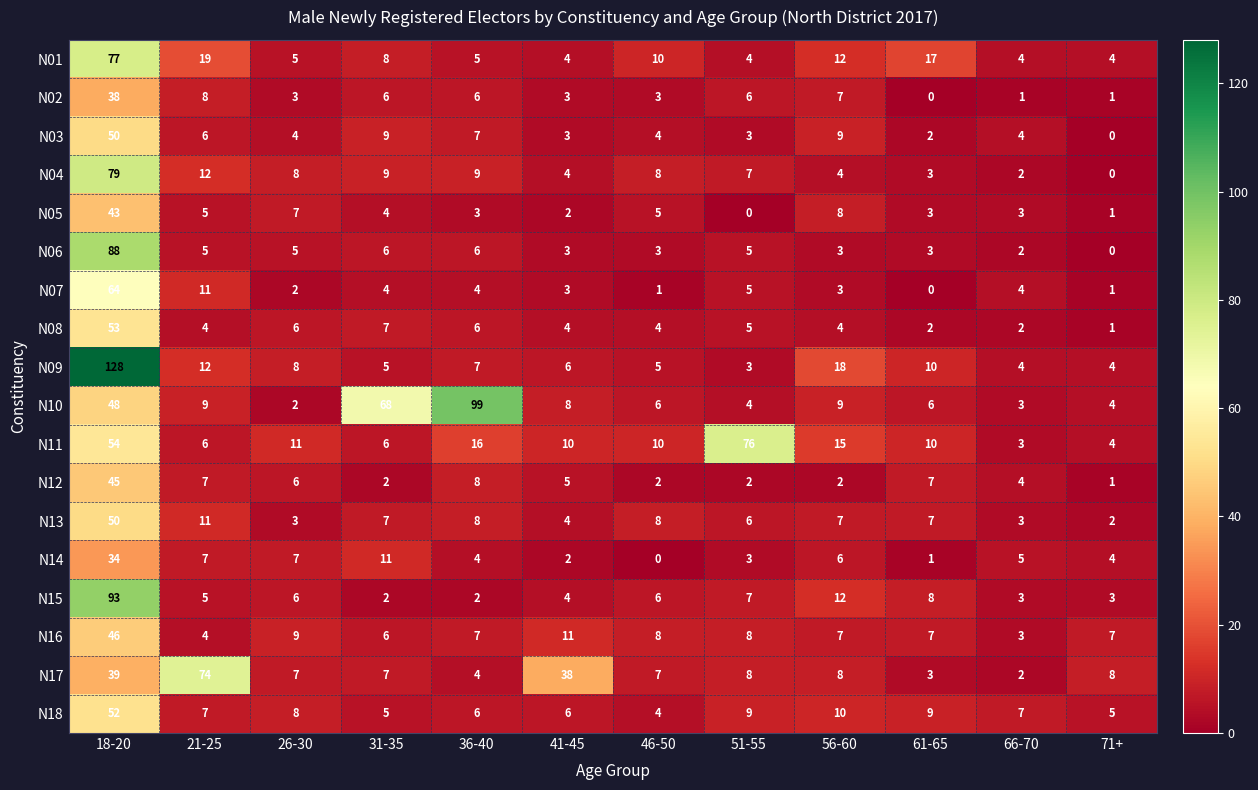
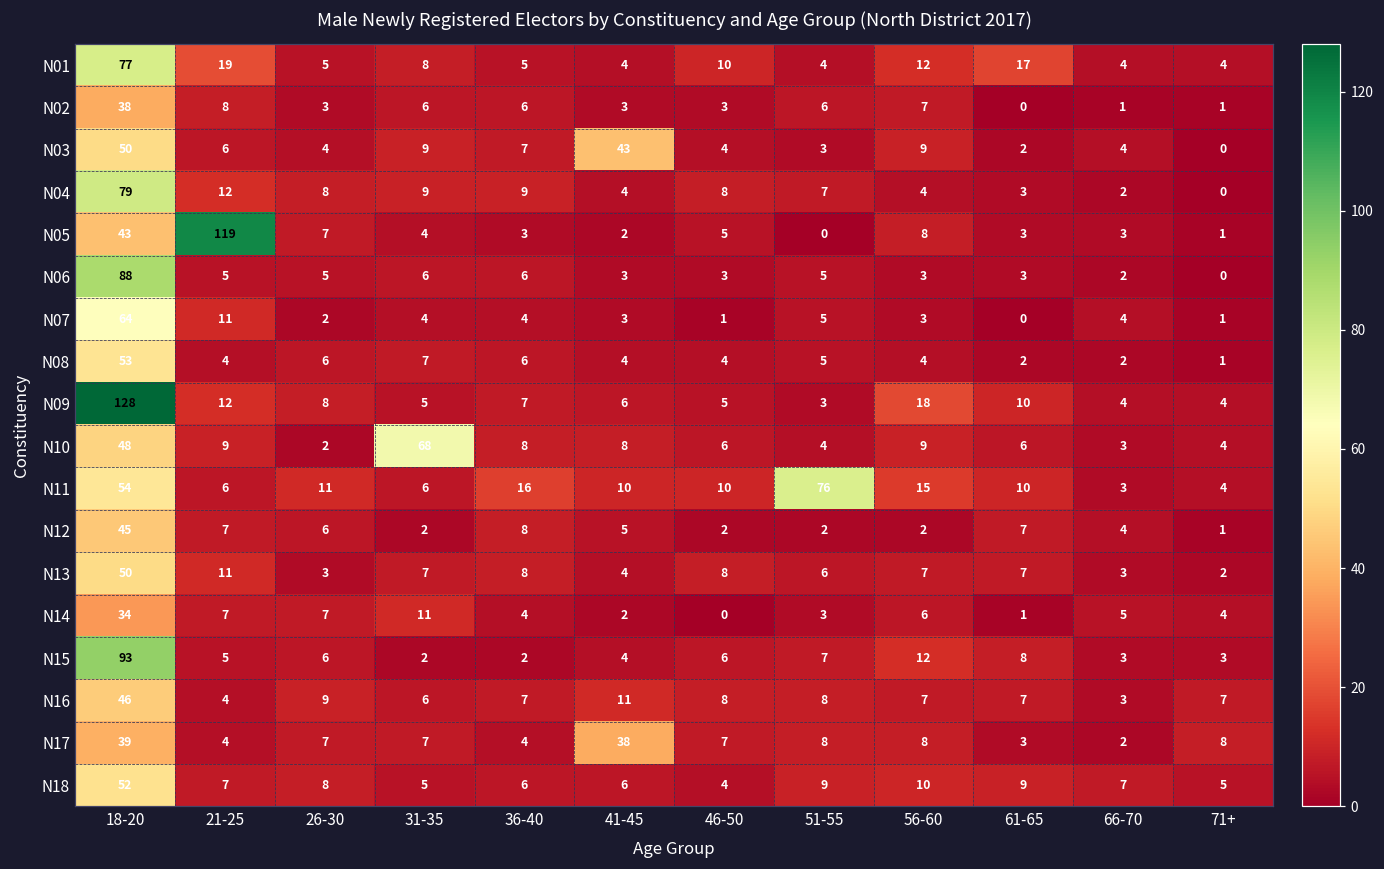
N03, 41-45: 3 -> 43
N05, 21-25: 5 -> 119
N10, 36-40: 99 -> 8
N17, 21-25: 74 -> 4
